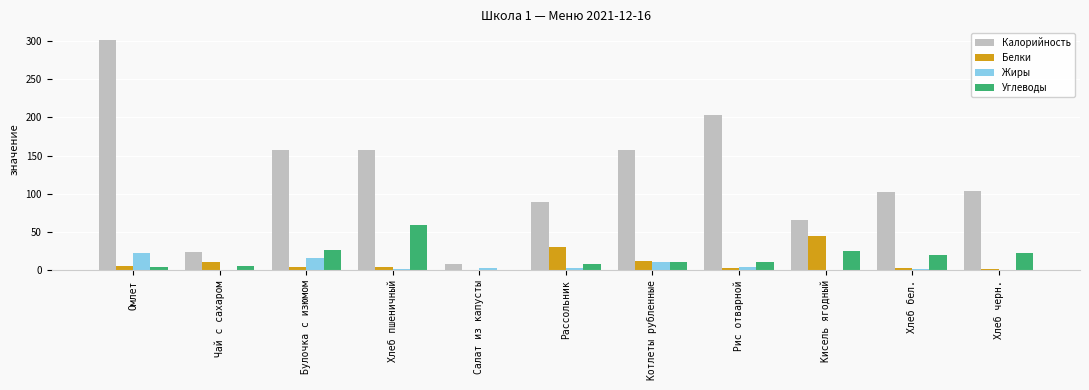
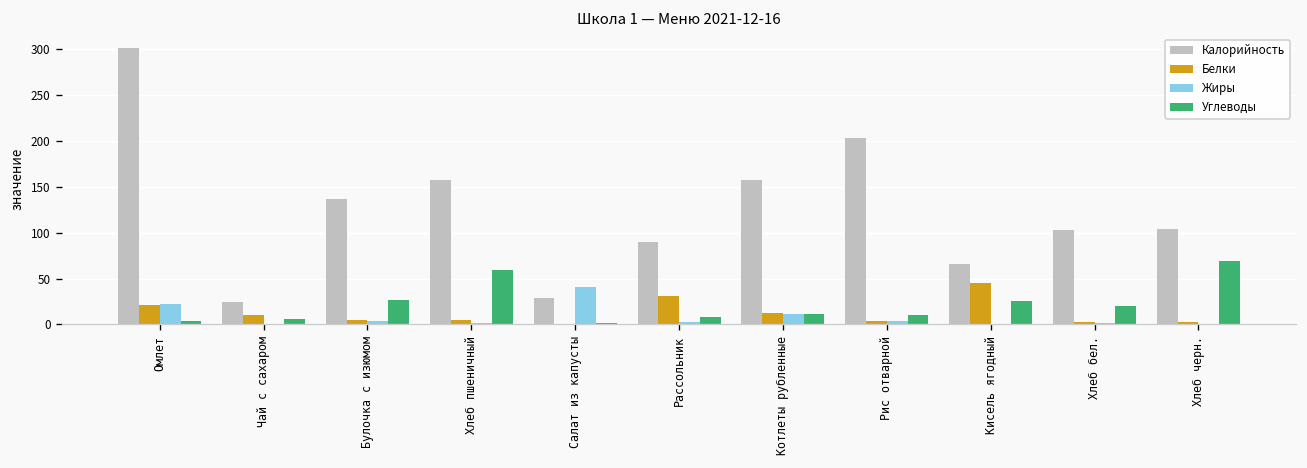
Белки, Омлет: 10 -> 20
Калорийность, Булочка с изюмом: 160 -> 140
Жиры, Булочка с изюмом: 20 -> 0
Калорийность, Салат из капусты: 10 -> 30
Жиры, Салат из капусты: 0 -> 40
Углеводы, Хлеб черн.: 20 -> 70
